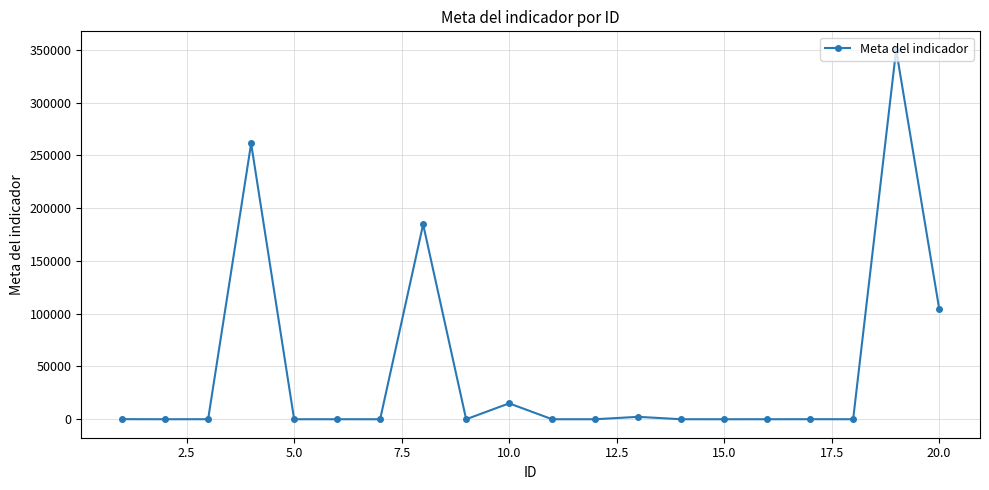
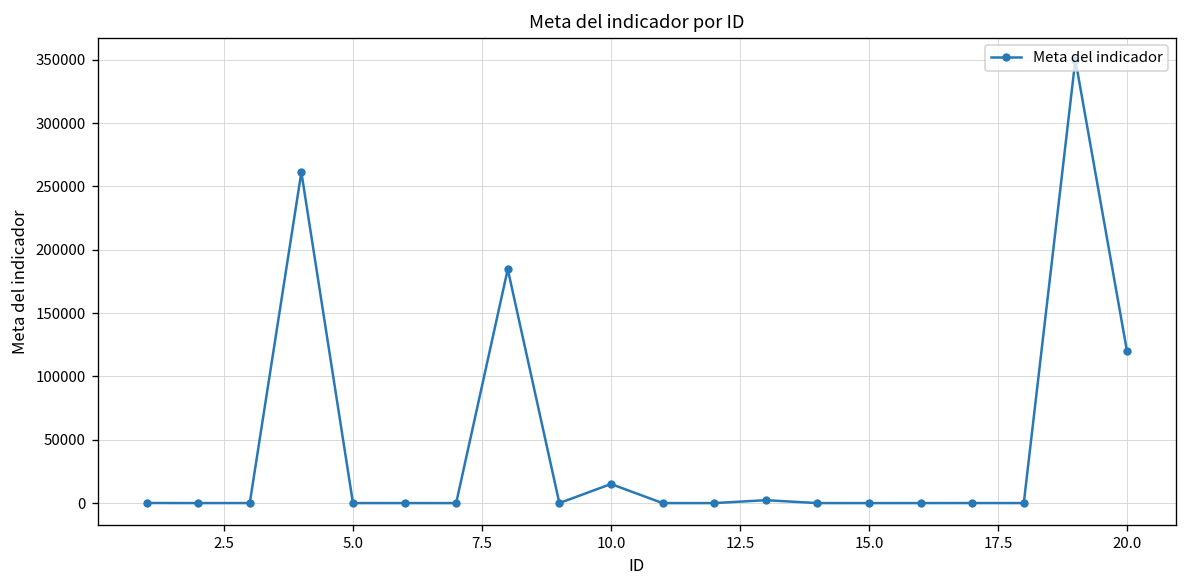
20.0: 105000 -> 120000
